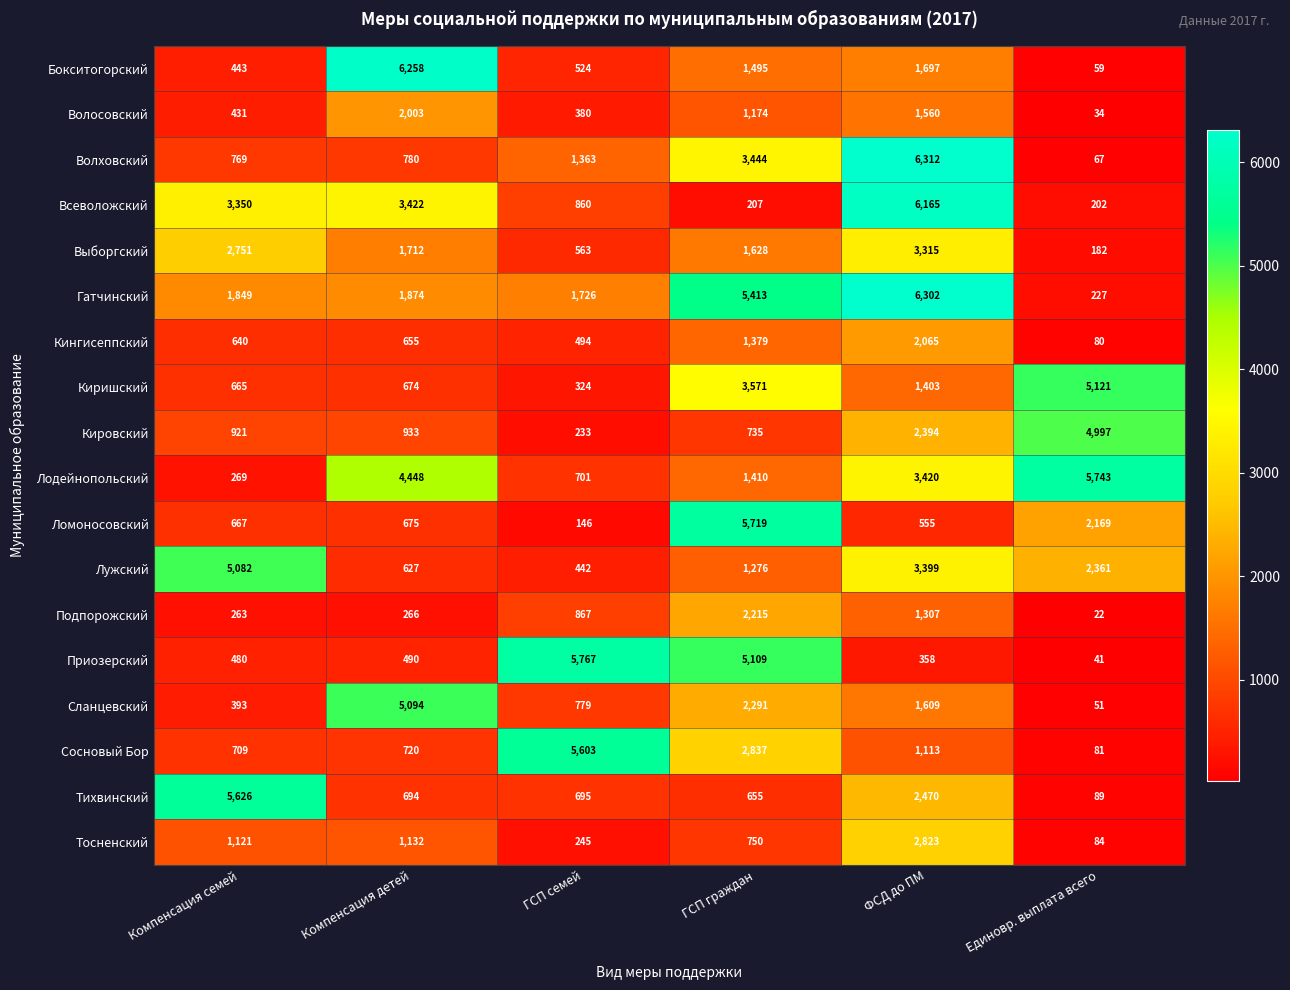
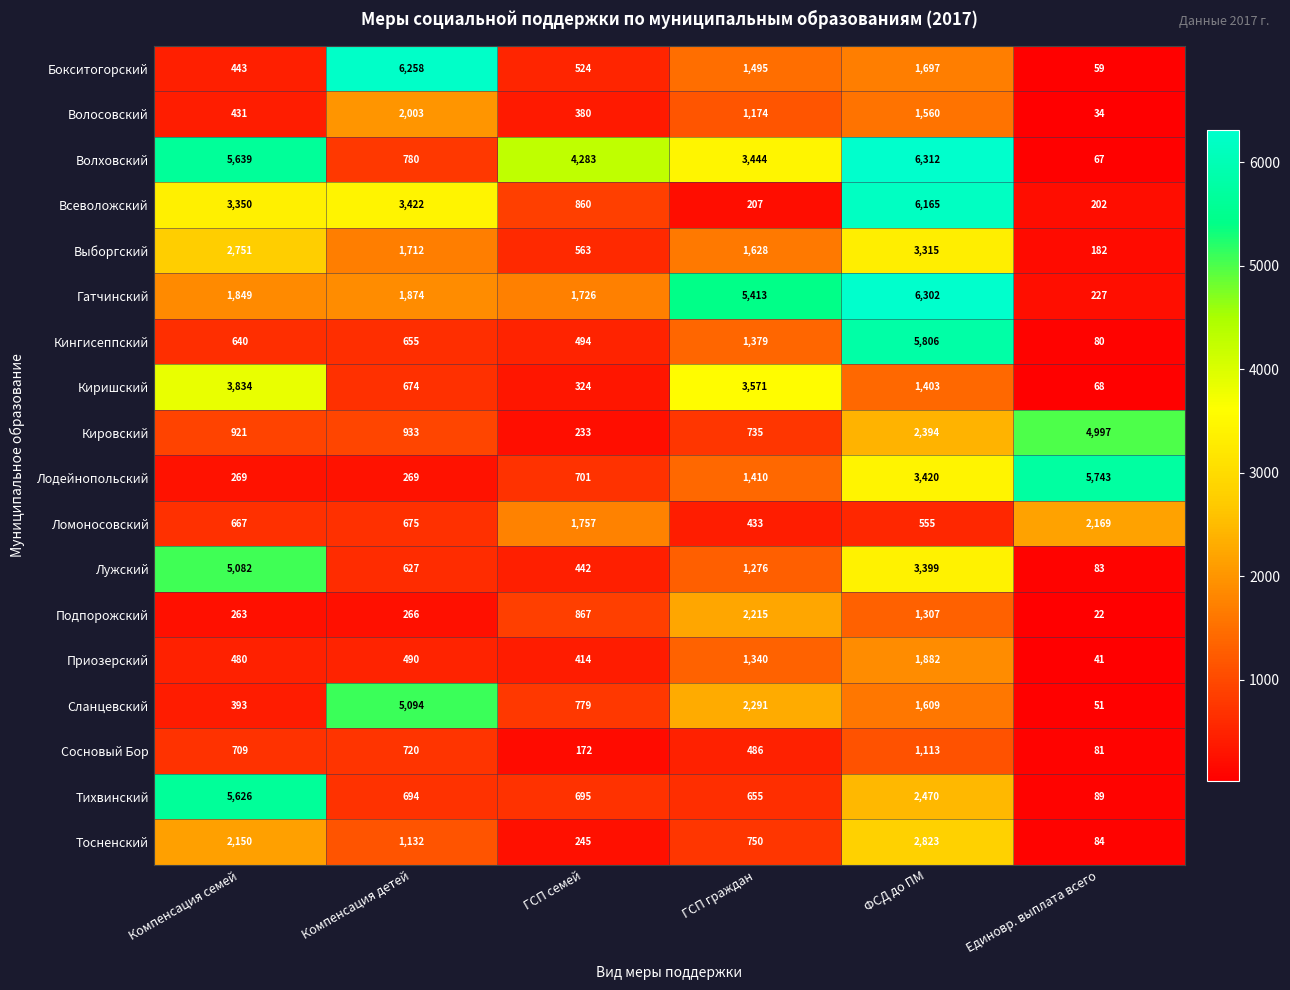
Волховский, Компенсация семей: 769 -> 5,639
Волховский, ГСП семей: 1,363 -> 4,283
Кингисеппский, ФСД до ПМ: 2,065 -> 5,806
Киришский, Компенсация семей: 665 -> 3,834
Киришский, Единовр. выплата всего: 5,121 -> 68
Лодейнопольский, Компенсация детей: 4,448 -> 269
Ломоносовский, ГСП семей: 146 -> 1,757
Ломоносовский, ГСП граждан: 5,719 -> 433
Лужский, Единовр. выплата всего: 2,361 -> 83
Приозерский, ГСП семей: 5,767 -> 414
Приозерский, ГСП граждан: 5,109 -> 1,340
Приозерский, ФСД до ПМ: 358 -> 1,882
Сосновый Бор, ГСП семей: 5,603 -> 172
Сосновый Бор, ГСП граждан: 2,837 -> 486
Тосненский, Компенсация семей: 1,121 -> 2,150
